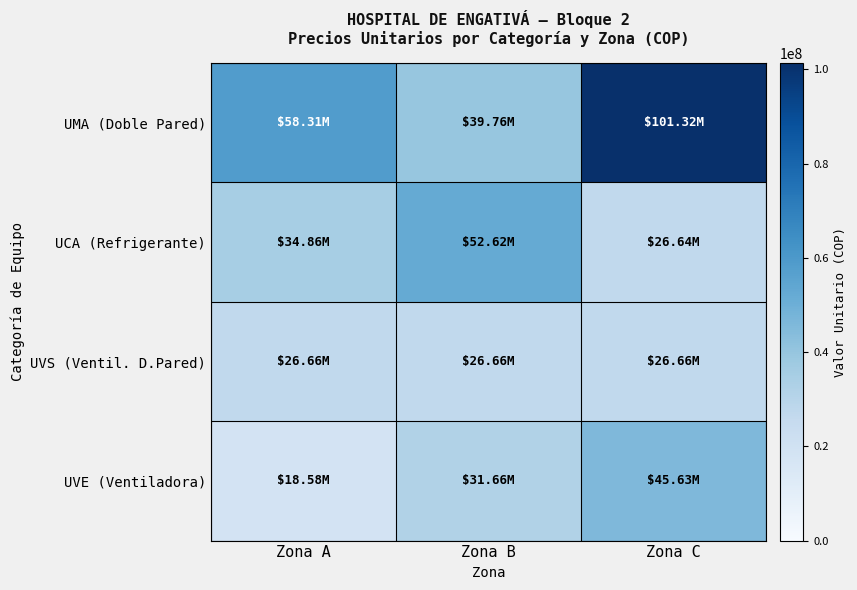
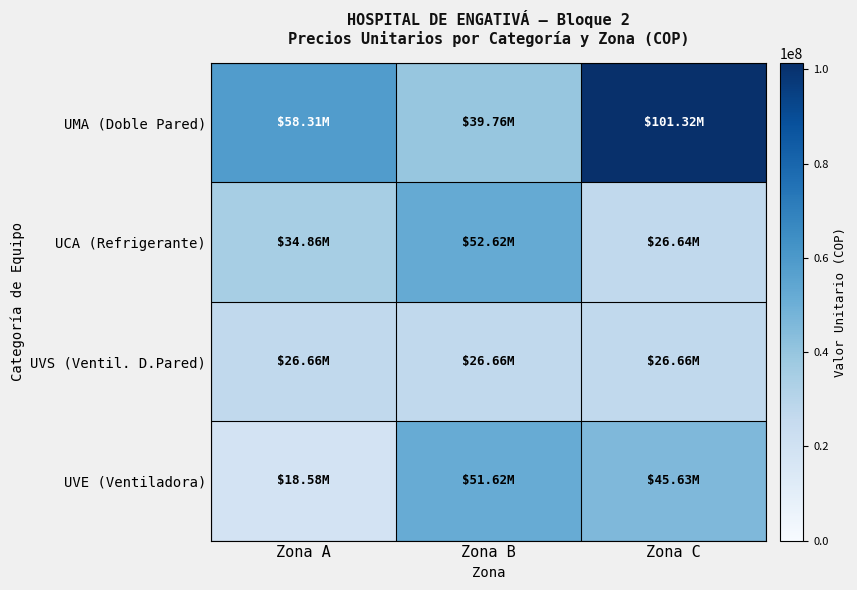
UVE (Ventiladora), Zona B: $31.66M -> $51.62M
